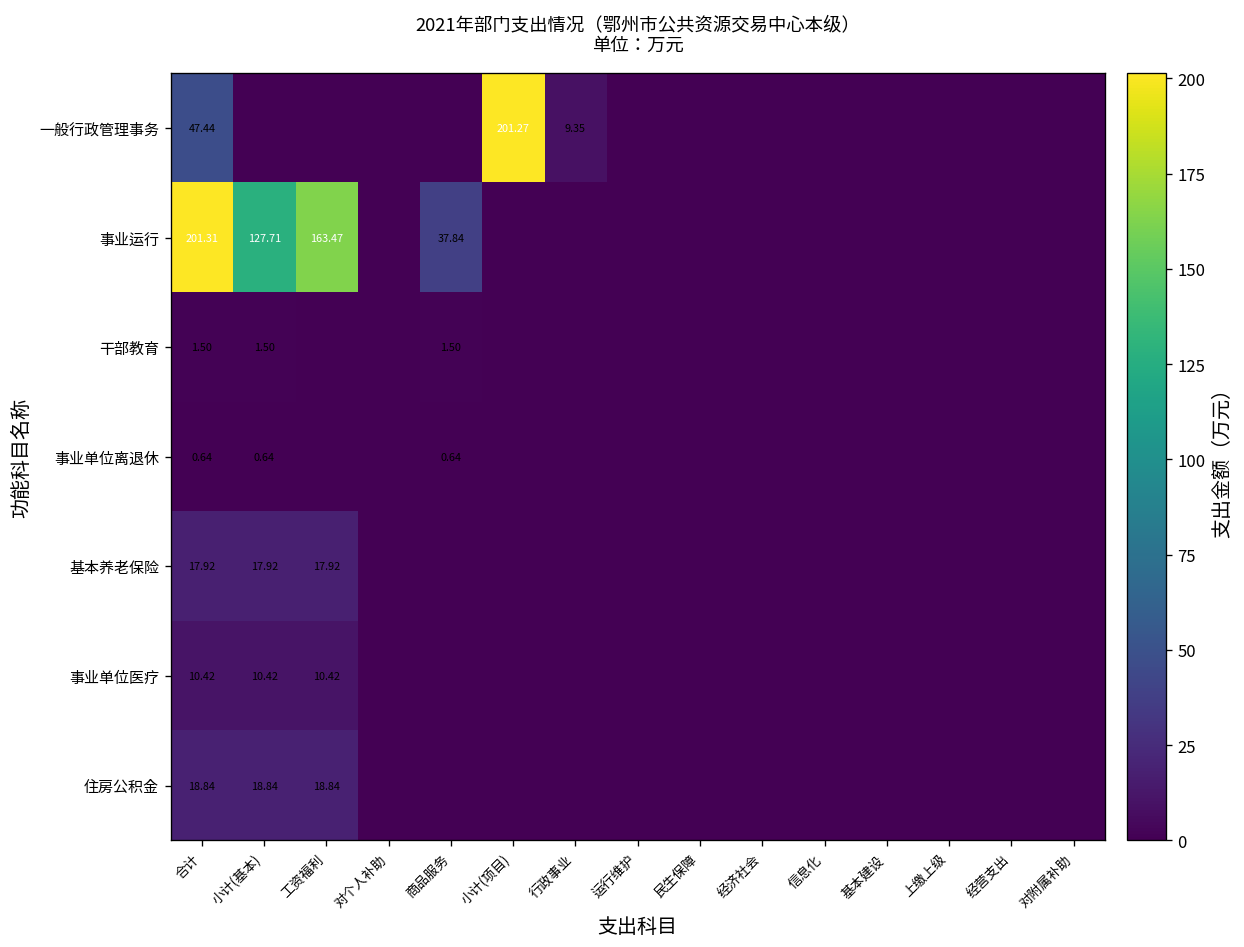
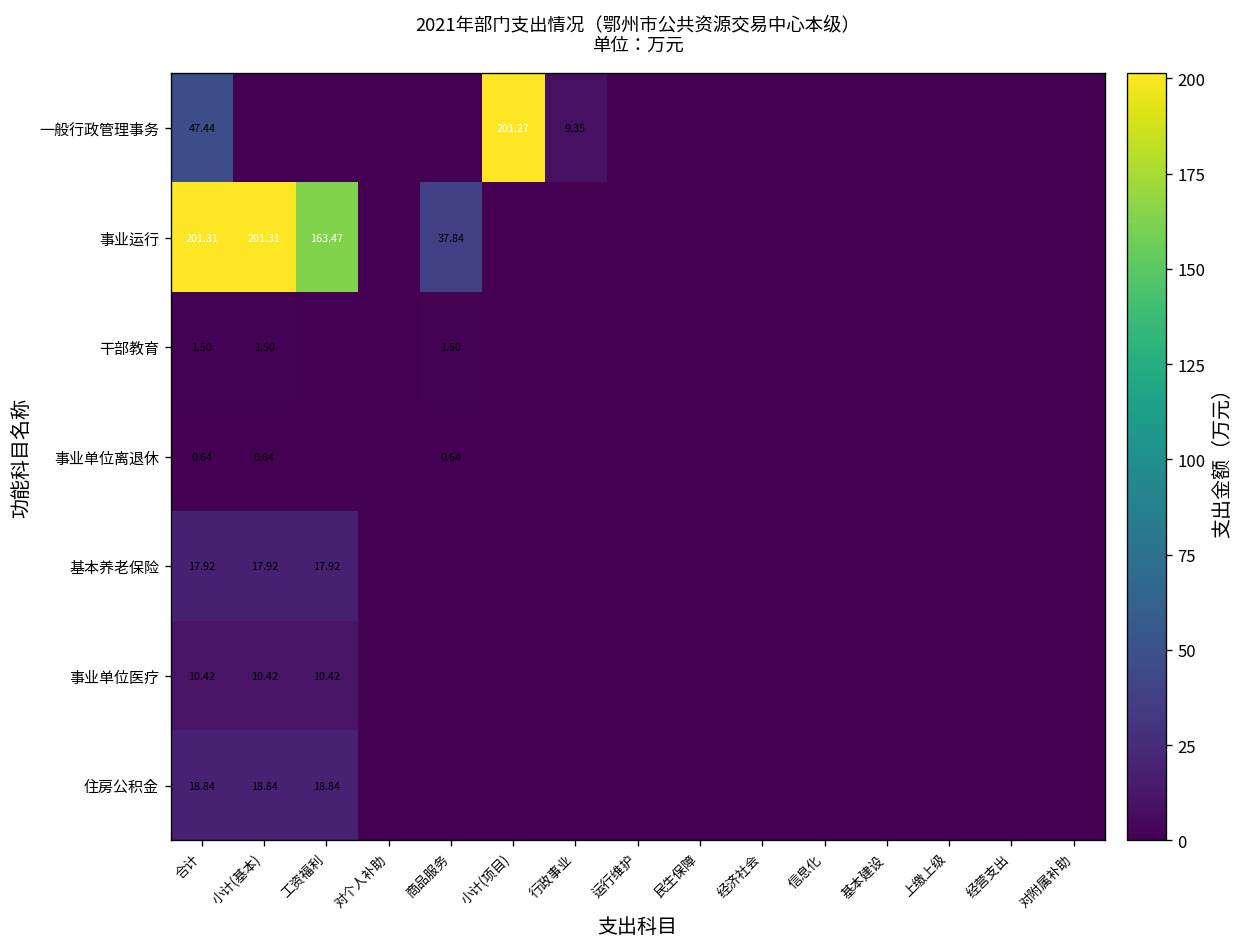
事业运行, 小计(基本): 127.71 -> 201.31
